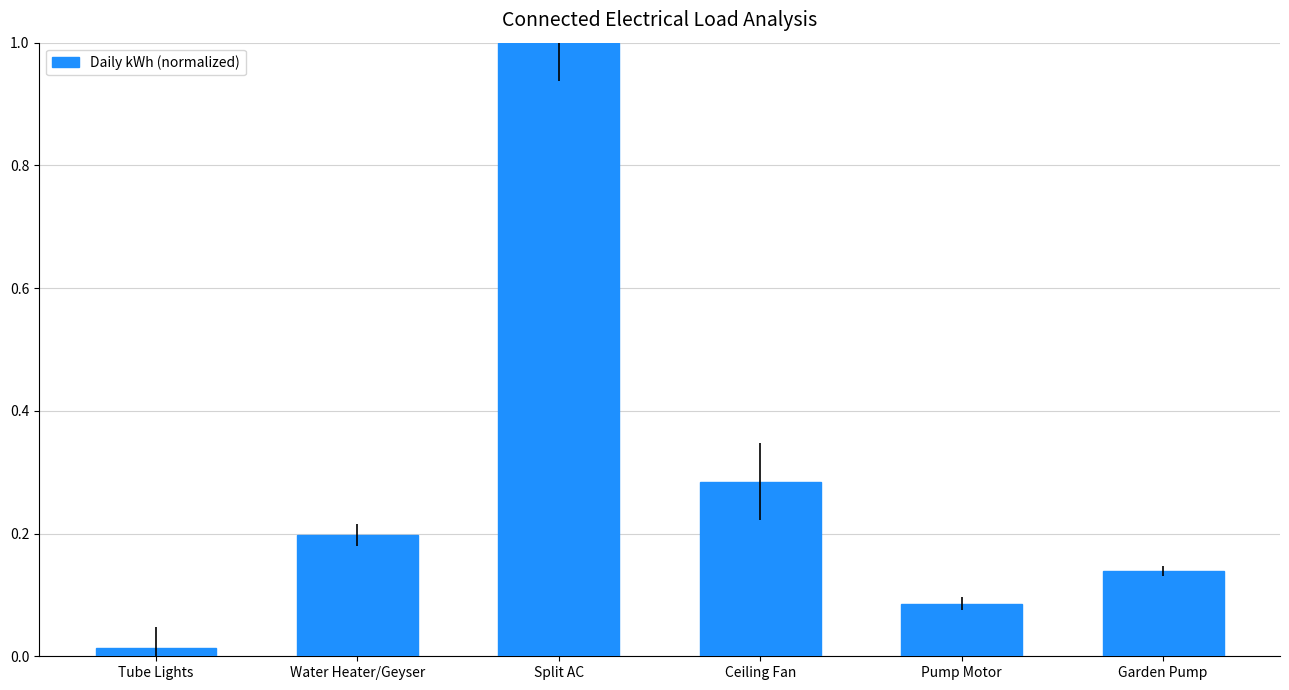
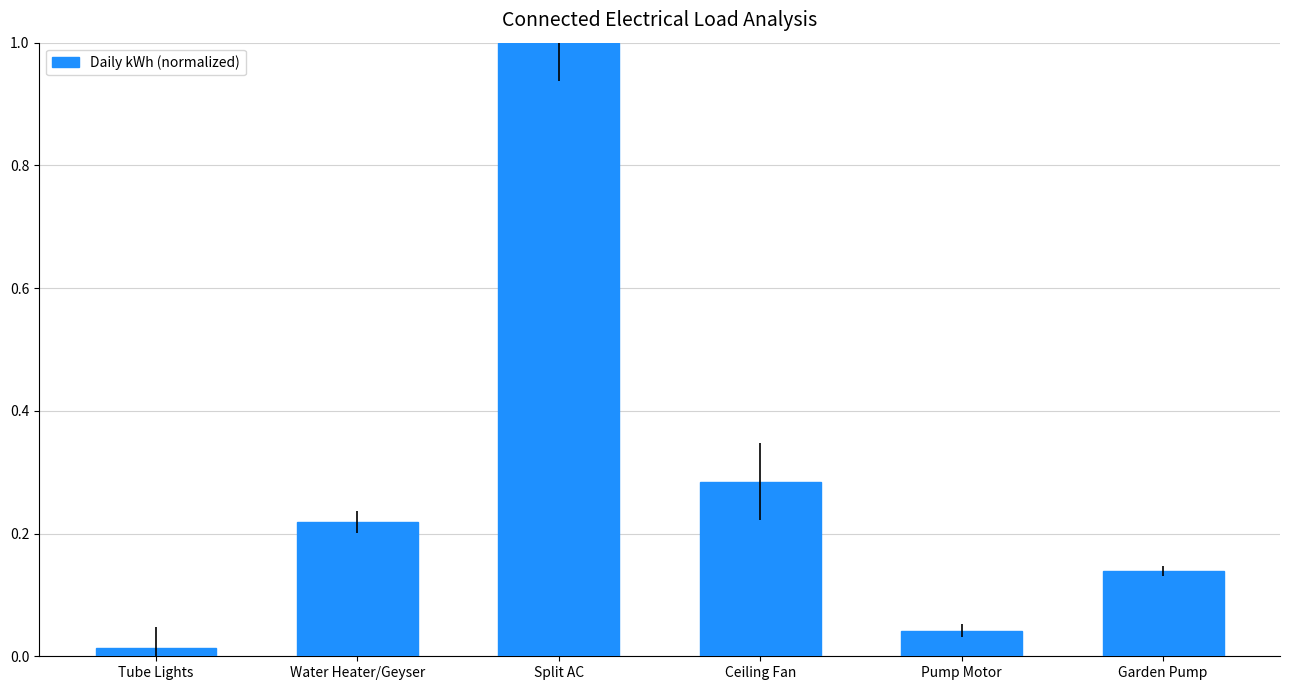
Water Heater/Geyser: 0.20 -> 0.22
Pump Motor: 0.09 -> 0.04
